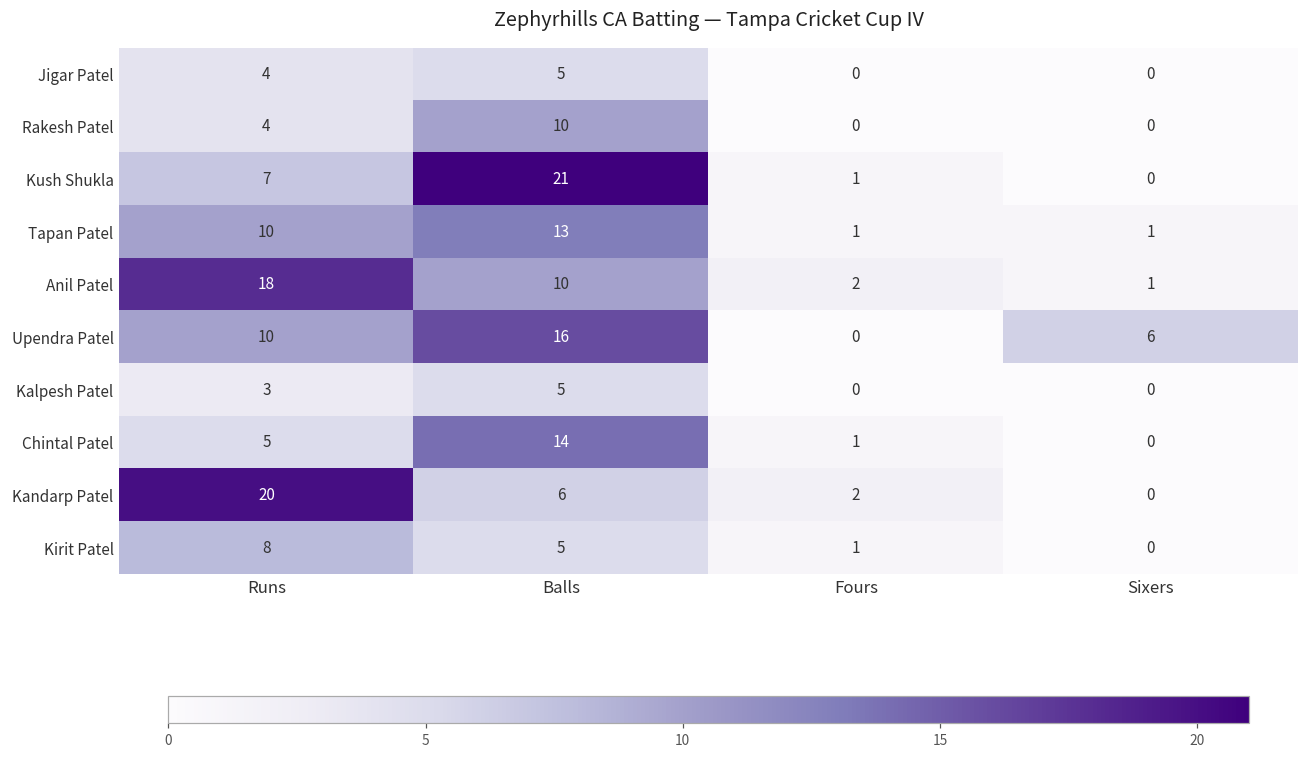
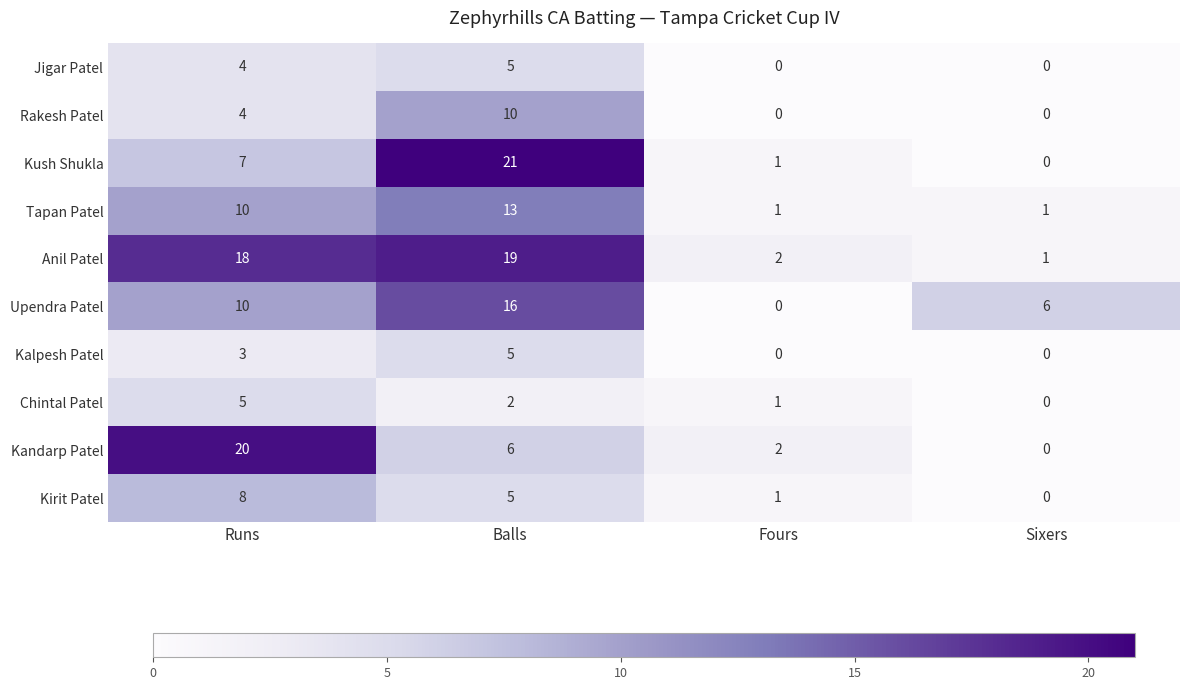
Anil Patel, Balls: 10 -> 19
Chintal Patel, Balls: 14 -> 2
